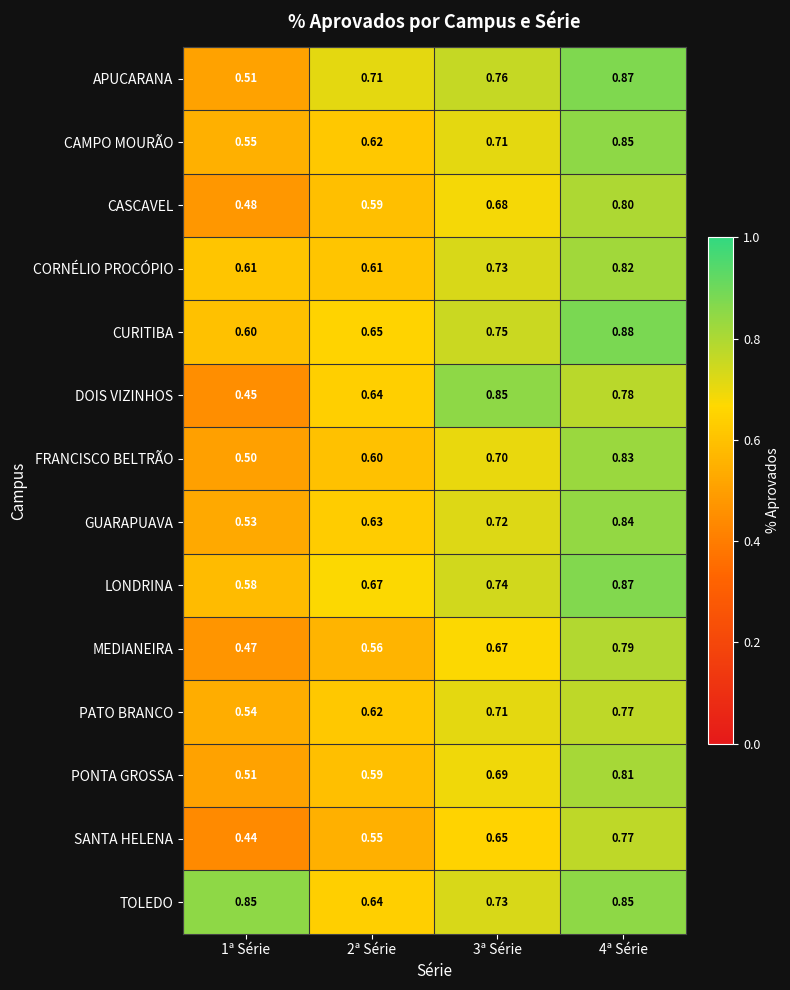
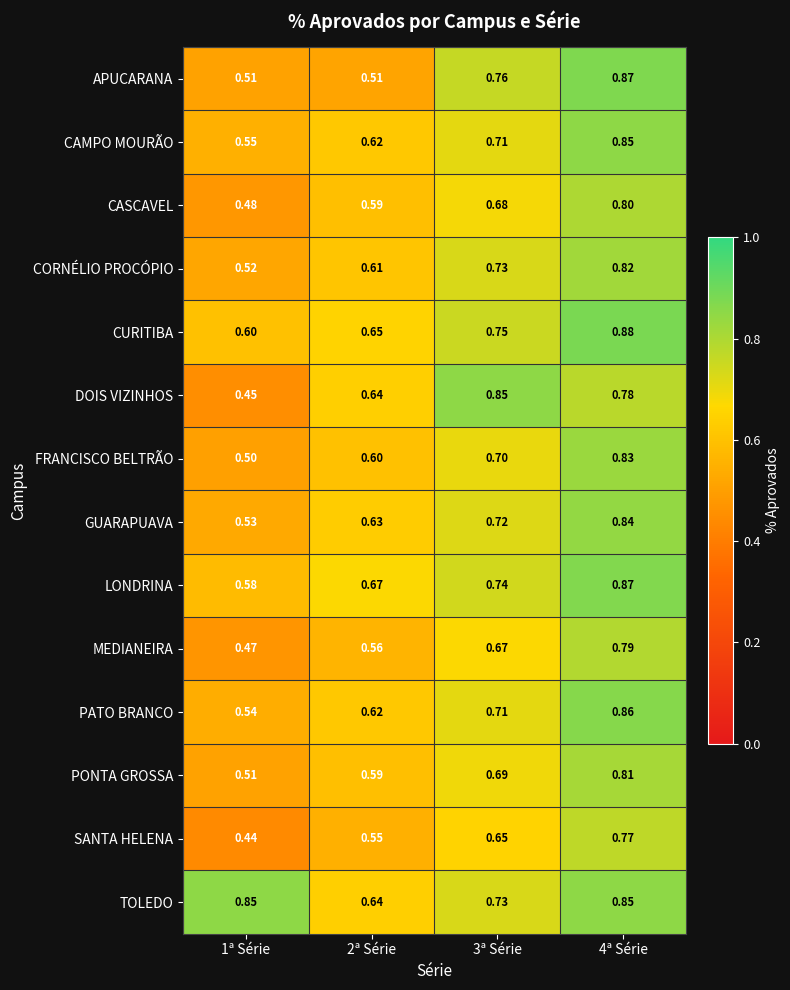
APUCARANA, 2ª Série: 0.71 -> 0.51
CORNÉLIO PROCÓPIO, 1ª Série: 0.61 -> 0.52
PATO BRANCO, 4ª Série: 0.77 -> 0.86
